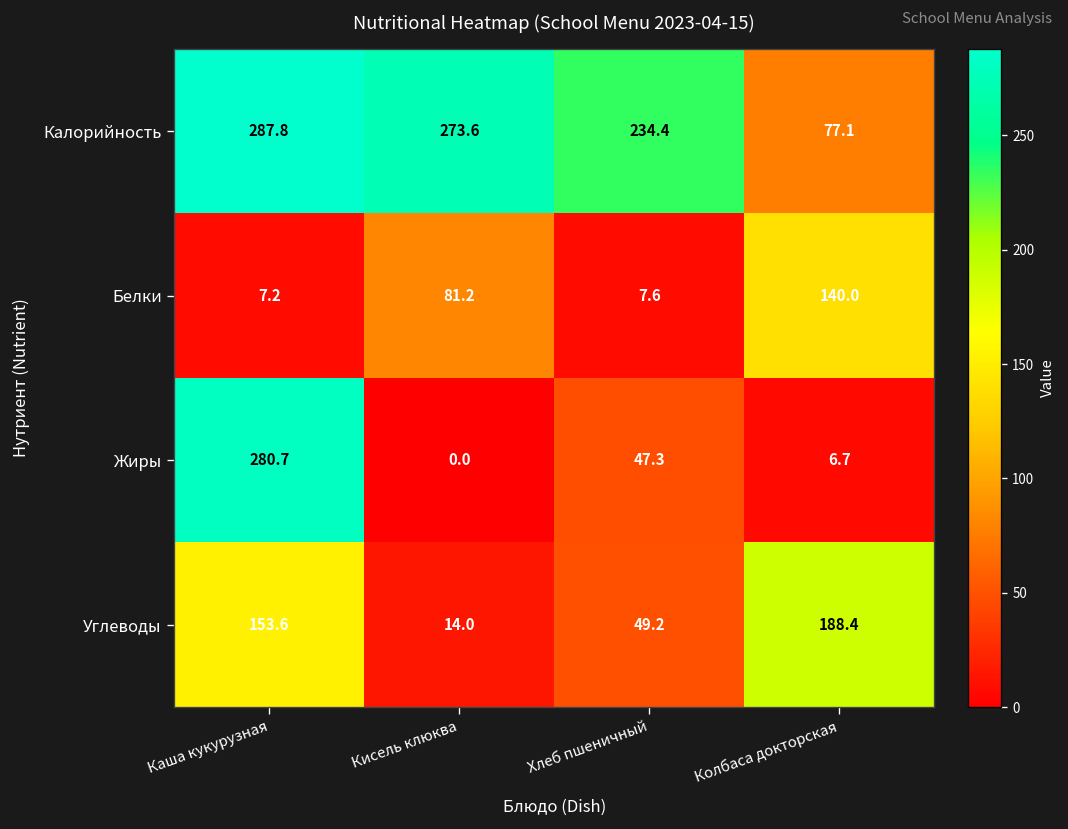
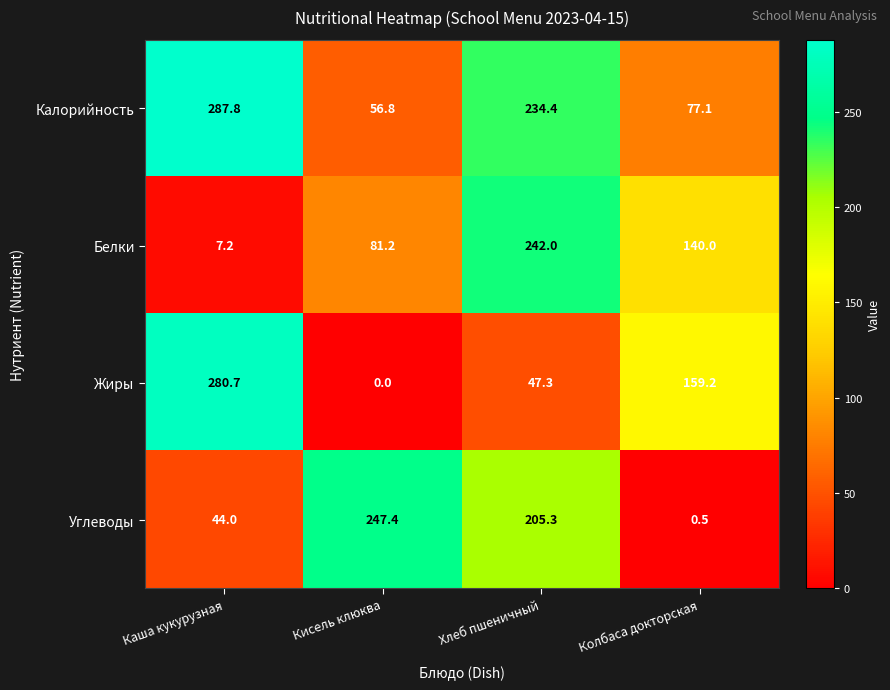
Калорийность, Кисель клюква: 273.6 -> 56.8
Белки, Хлеб пшеничный: 7.6 -> 242.0
Жиры, Колбаса докторская: 6.7 -> 159.2
Углеводы, Каша кукурузная: 153.6 -> 44.0
Углеводы, Кисель клюква: 14.0 -> 247.4
Углеводы, Хлеб пшеничный: 49.2 -> 205.3
Углеводы, Колбаса докторская: 188.4 -> 0.5
